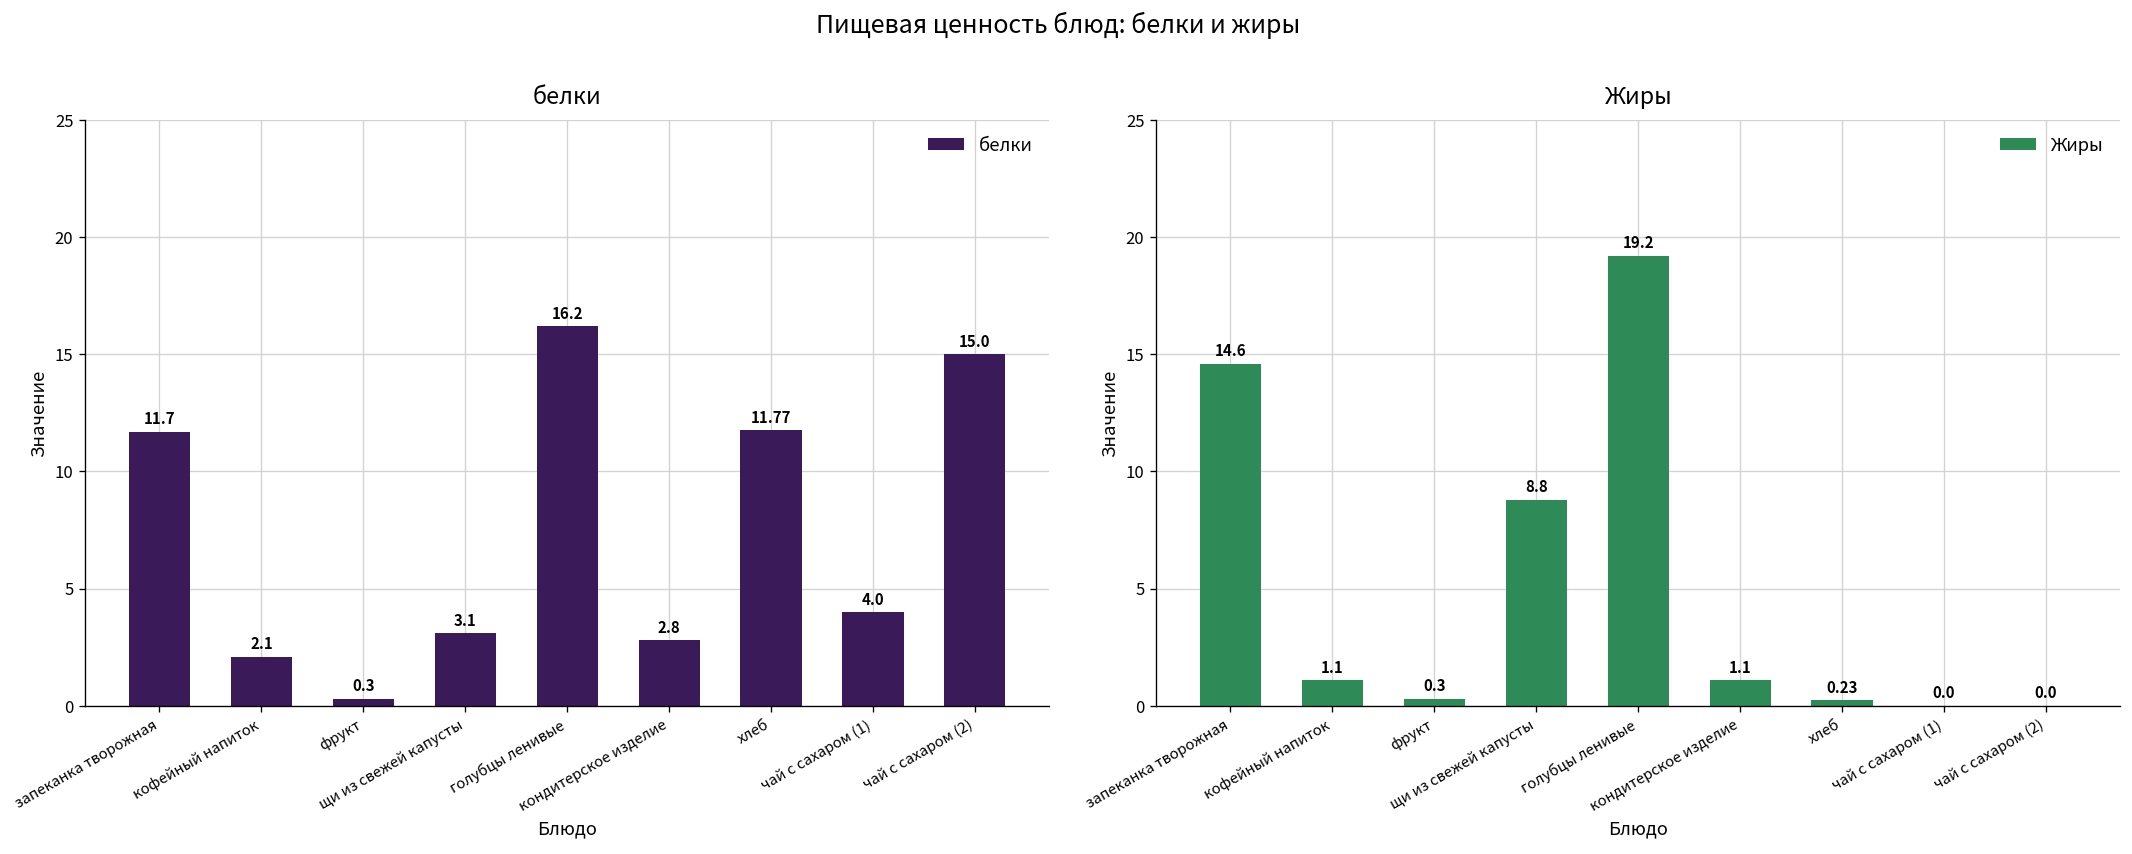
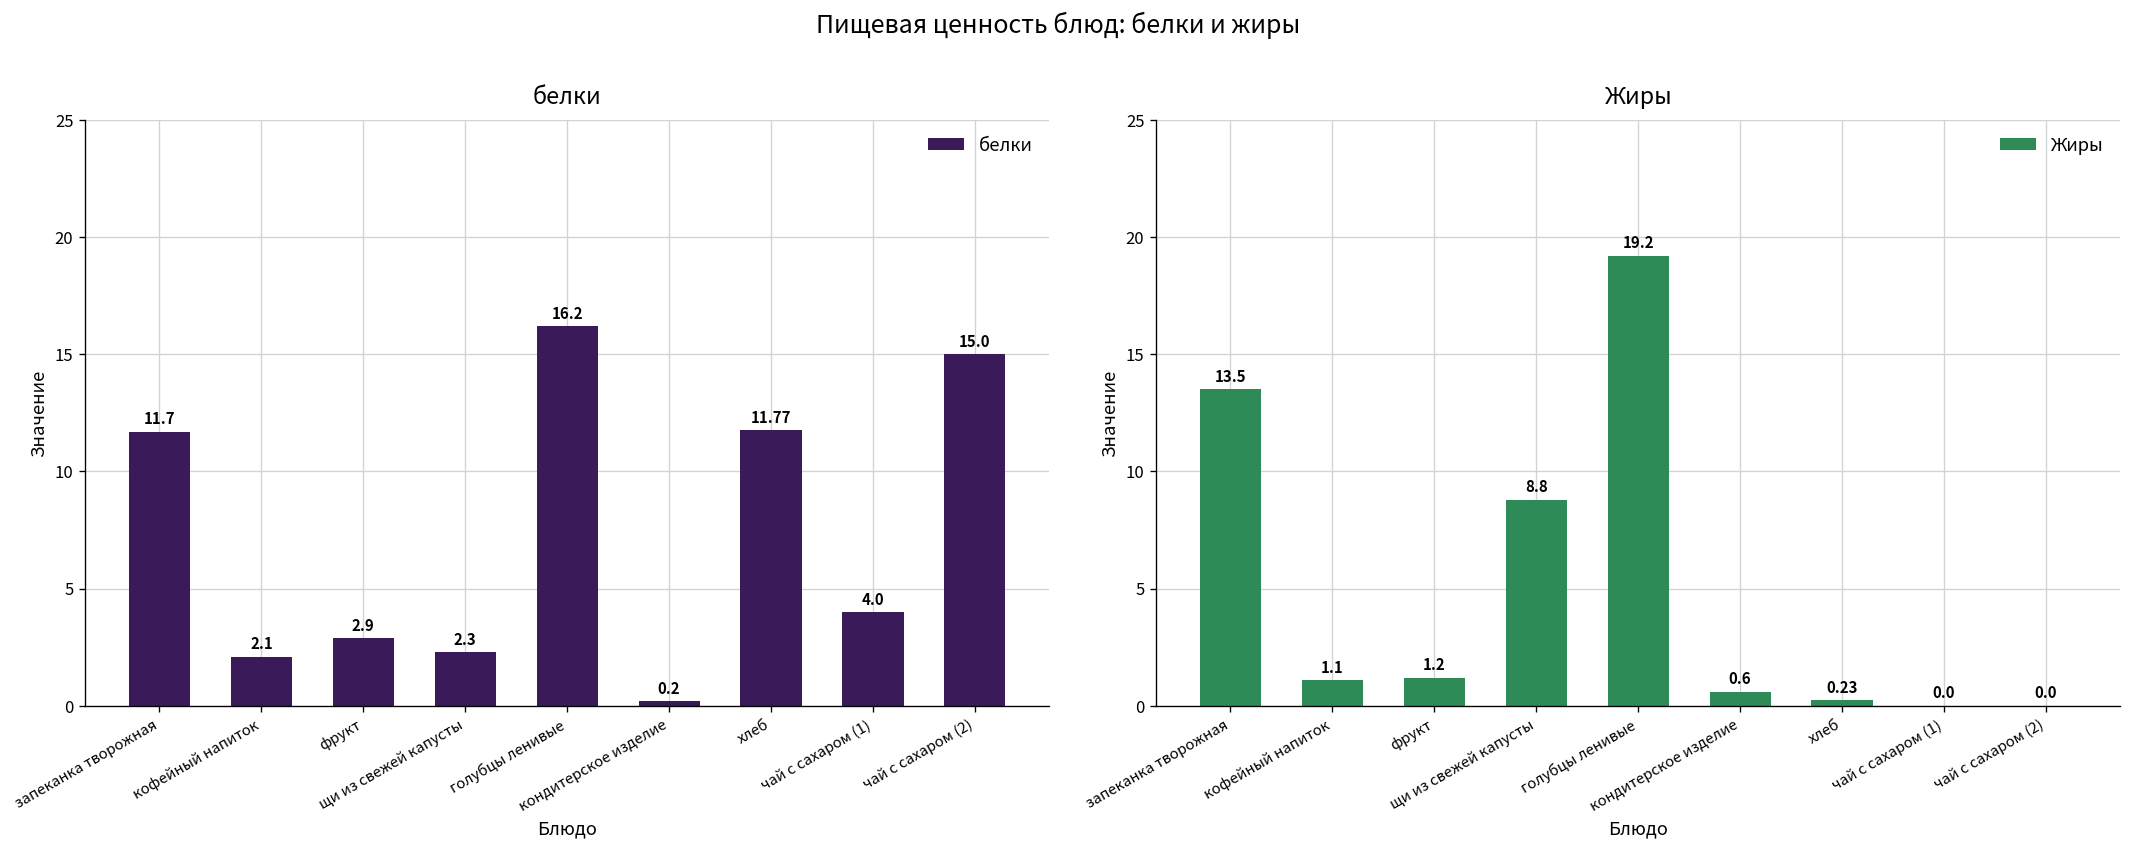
белки, фрукт: 0.3 -> 2.9
белки, щи из свежей капусты: 3.1 -> 2.3
белки, кондитерское изделие: 2.8 -> 0.2
Жиры, запеканка творожная: 14.6 -> 13.5
Жиры, фрукт: 0.3 -> 1.2
Жиры, кондитерское изделие: 1.1 -> 0.6
